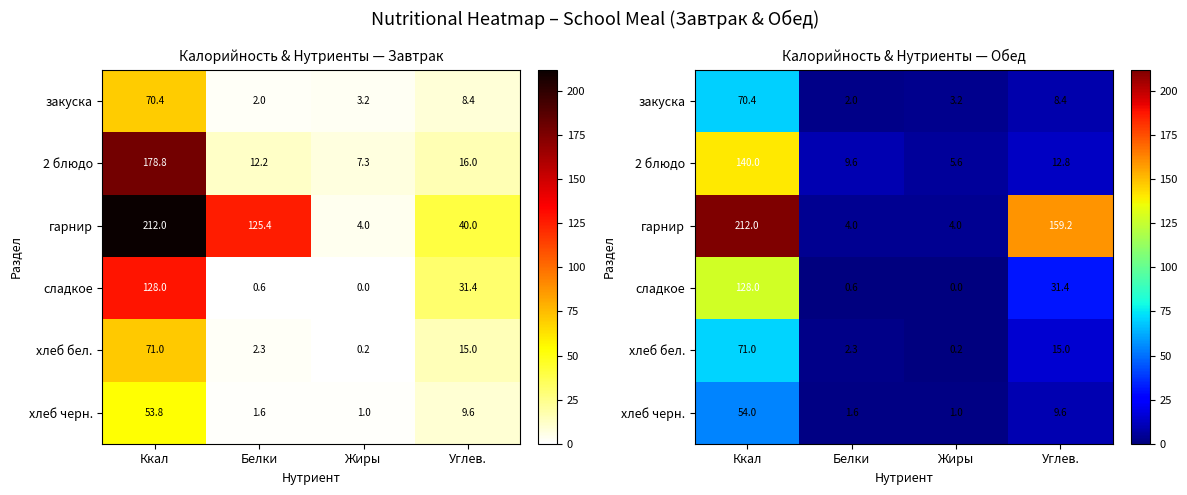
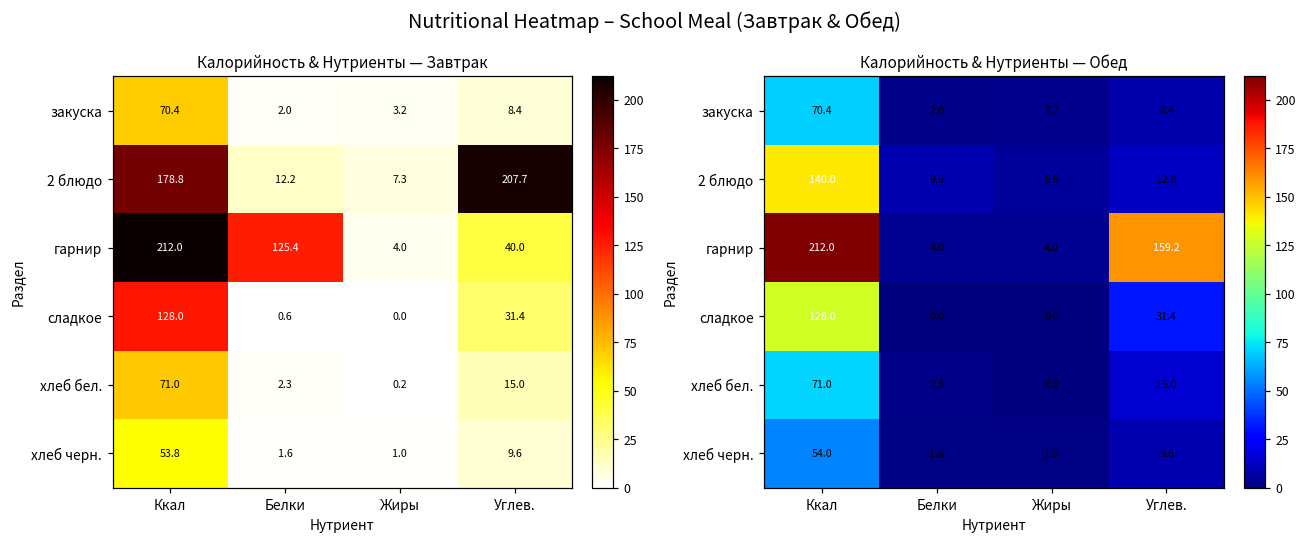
Калорийность & Нутриенты — Завтрак, 2 блюдо, Углев.: 16.0 -> 207.7
